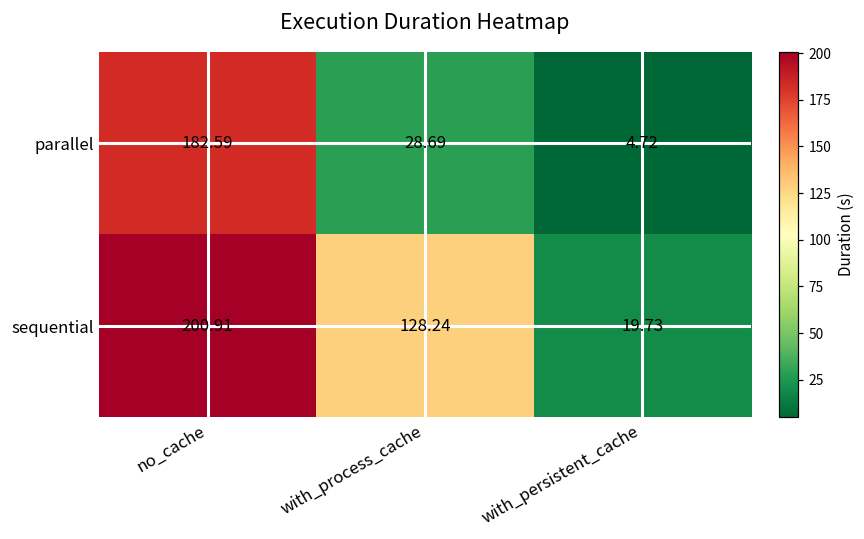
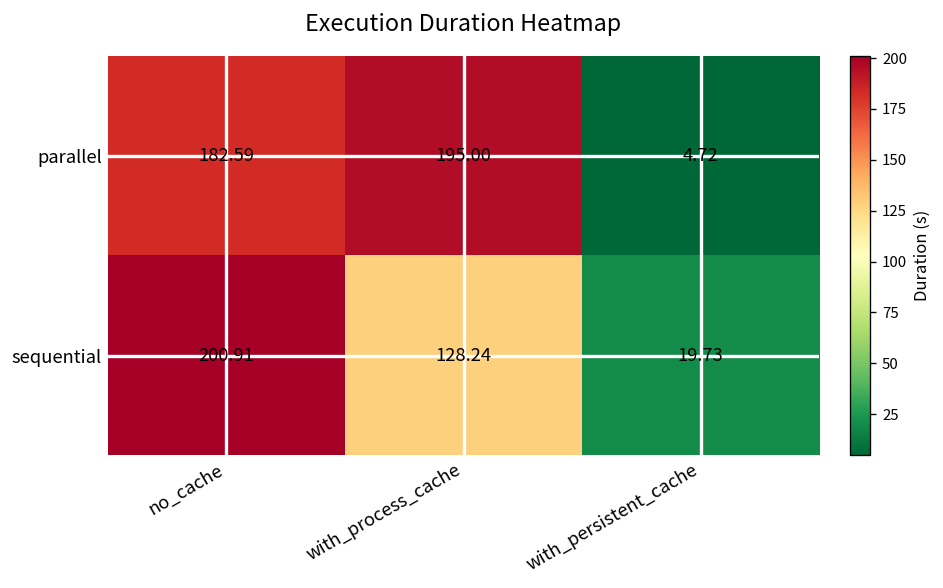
parallel, with_process_cache: 28.69 -> 195.00
